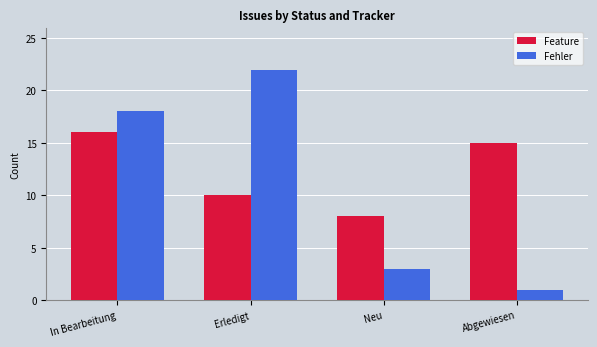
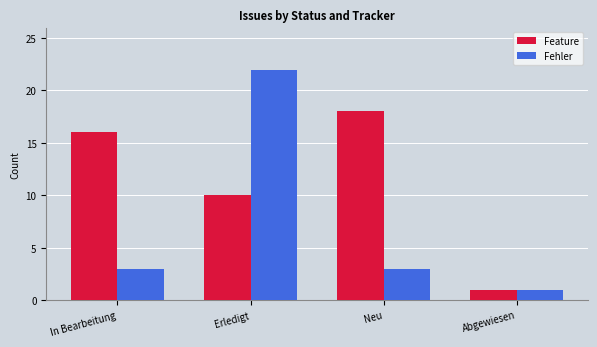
Fehler, In Bearbeitung: 18 -> 3
Feature, Neu: 8 -> 18
Feature, Abgewiesen: 15 -> 1
